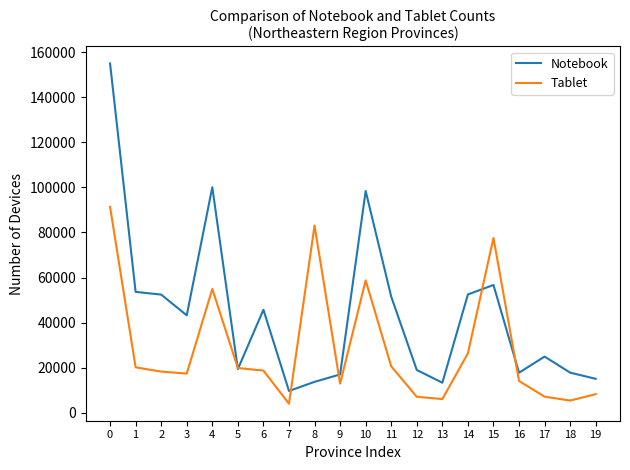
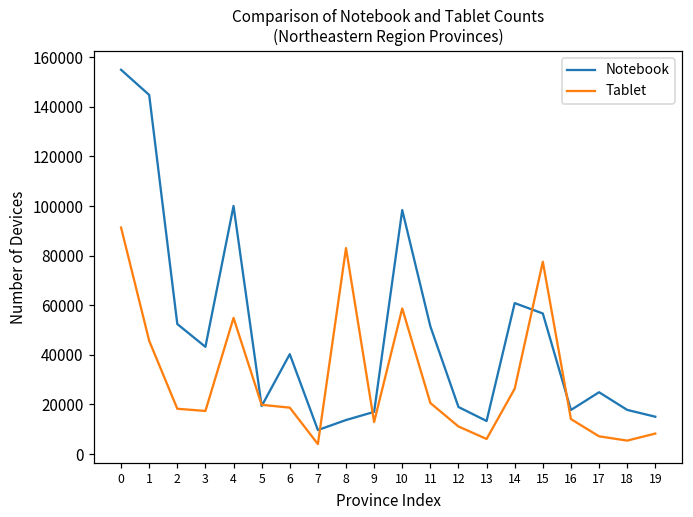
Notebook, 1: 54000 -> 145000
Tablet, 1: 20000 -> 46000
Notebook, 6: 46000 -> 40000
Tablet, 12: 7000 -> 11000
Notebook, 14: 52000 -> 61000
